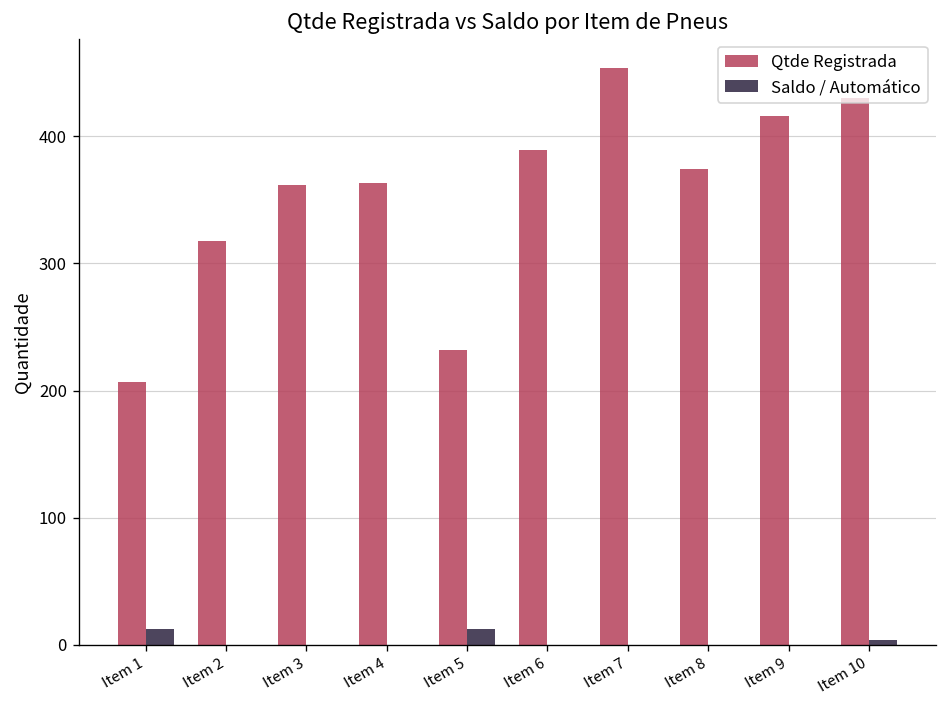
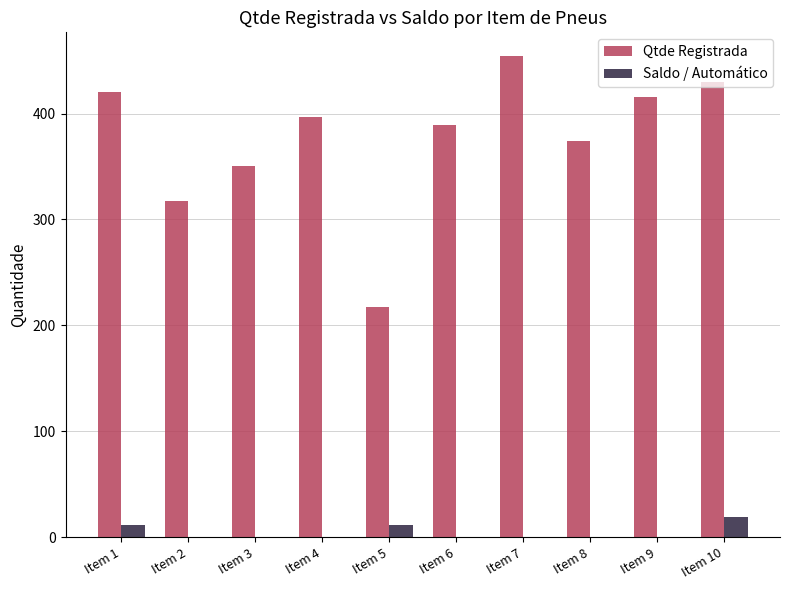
Qtde Registrada, Item 1: 207 -> 420
Qtde Registrada, Item 3: 362 -> 351
Qtde Registrada, Item 4: 363 -> 397
Qtde Registrada, Item 5: 232 -> 217
Saldo / Automático, Item 10: 4 -> 19
